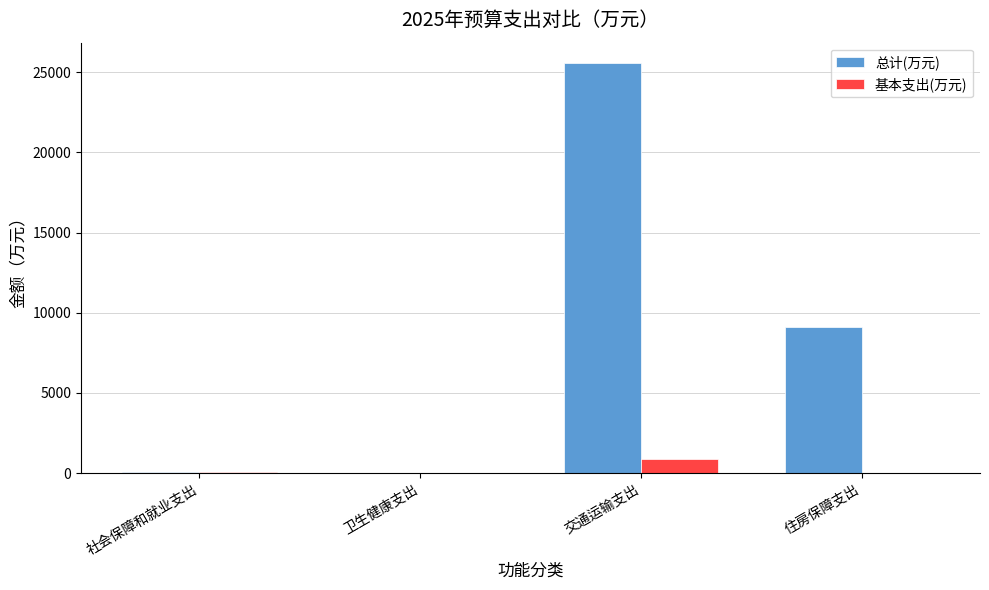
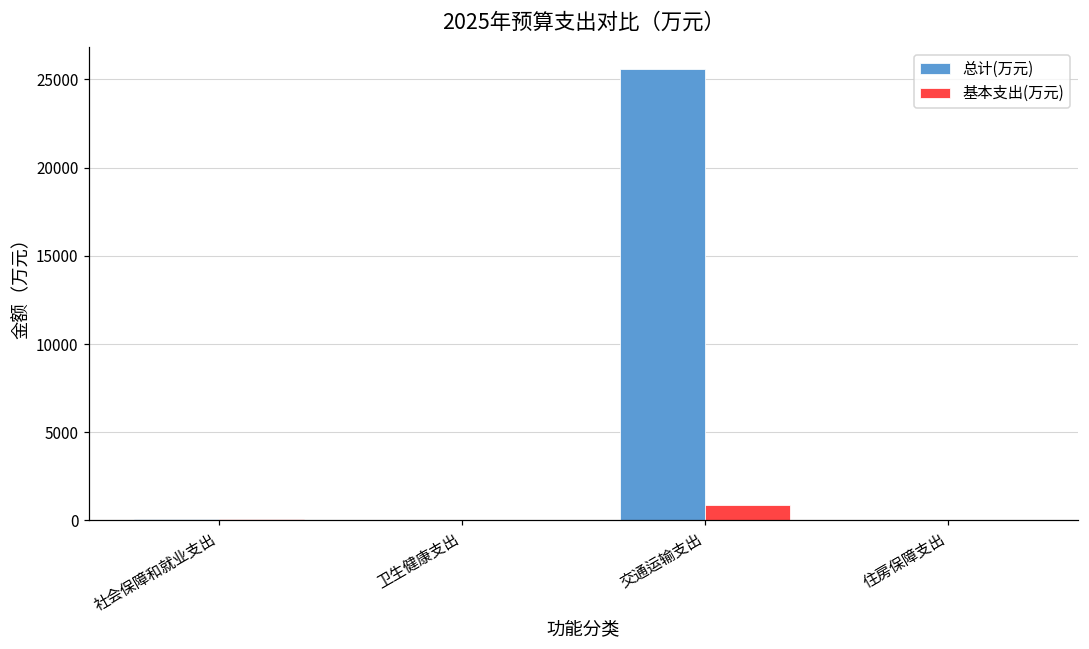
总计(万元), 住房保障支出: 9100 -> 0
